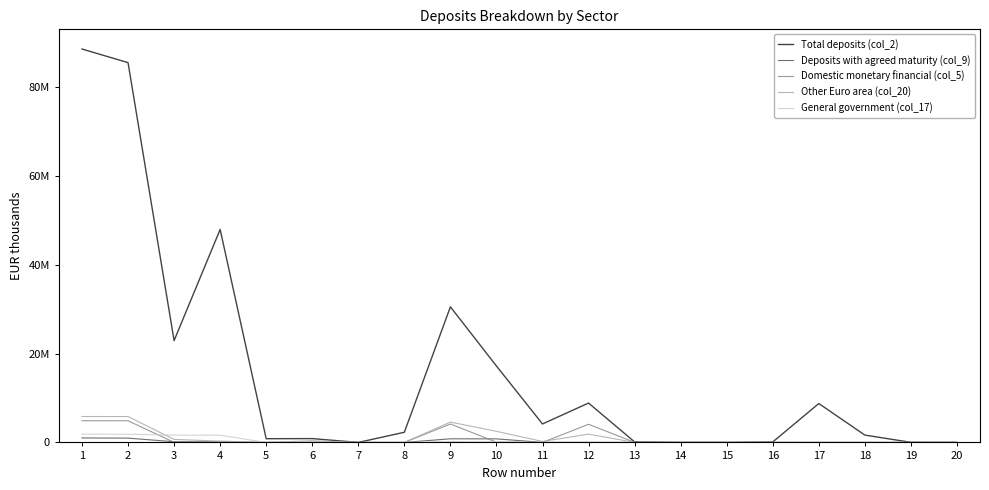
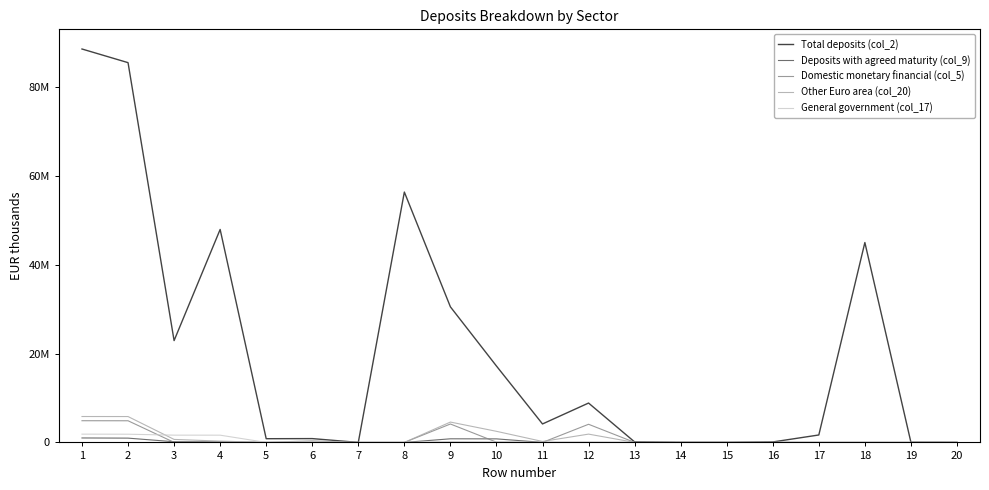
Total deposits (col_2), 8: 2000000 -> 56000000
Total deposits (col_2), 17: 9000000 -> 2000000
Total deposits (col_2), 18: 2000000 -> 45000000
